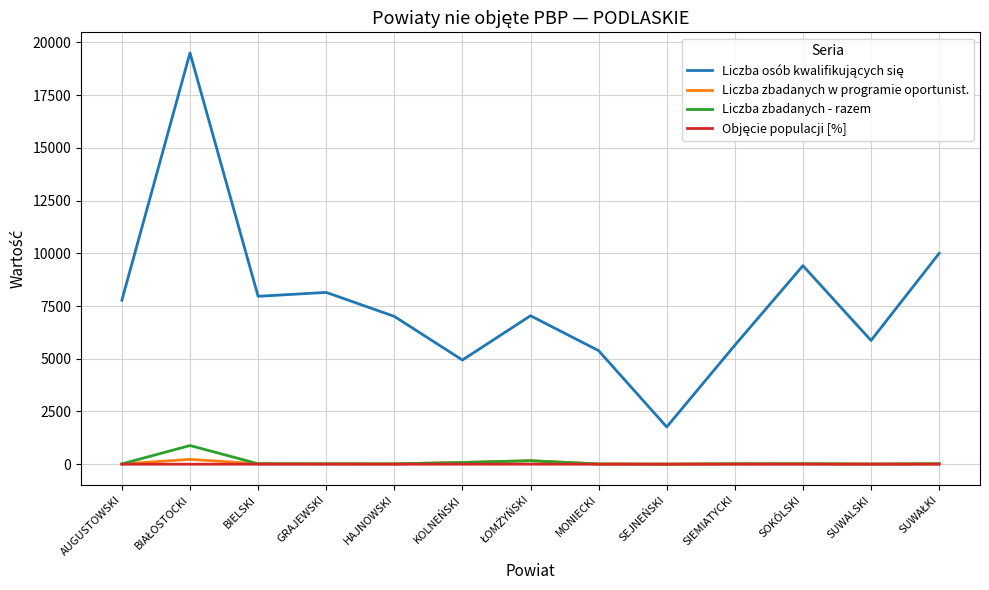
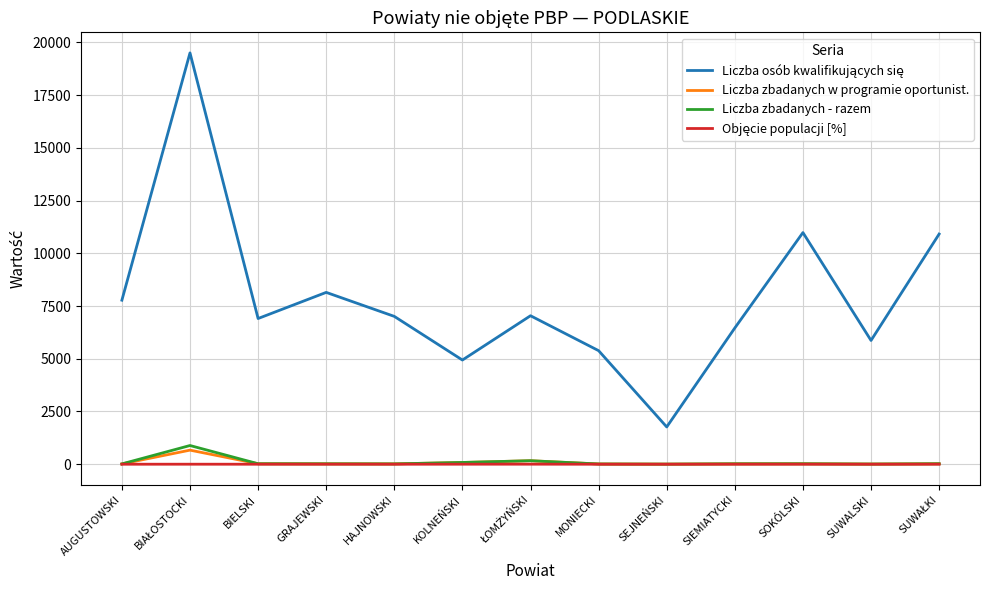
Liczba zbadanych w programie oportunist., BIAŁOSTOCKI: 200 -> 700
Liczba osób kwalifikujących się, BIELSKI: 8000 -> 6900
Liczba osób kwalifikujących się, SIEMIATYCKI: 5600 -> 6500
Liczba osób kwalifikujących się, SOKÓLSKI: 9400 -> 11000
Liczba osób kwalifikujących się, SUWAŁKI: 10000 -> 10900
